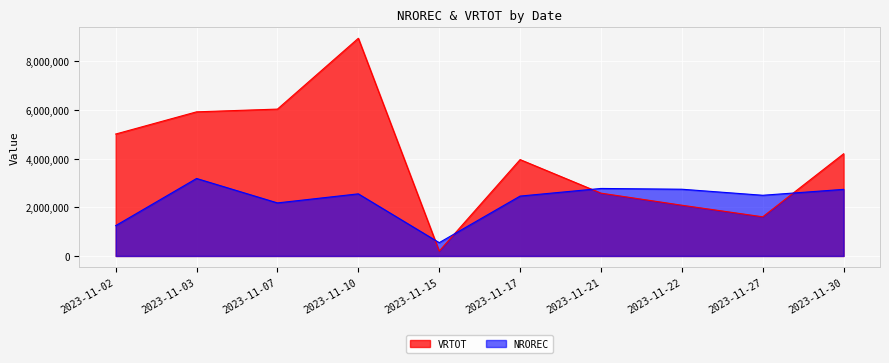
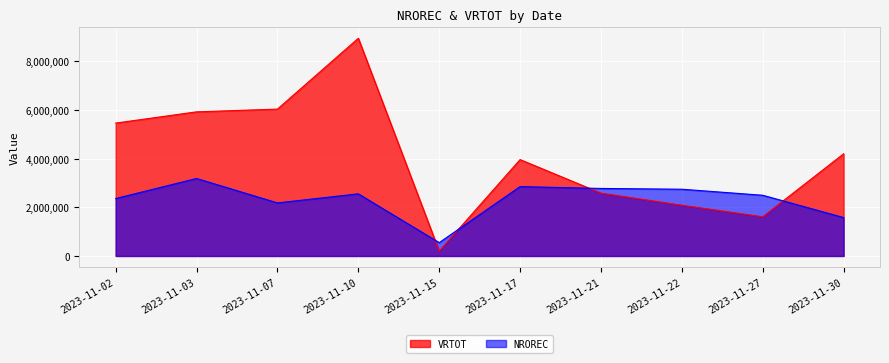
VRTOT, 2023-11-02: 5,000,000 -> 5,500,000
NROREC, 2023-11-02: 1,200,000 -> 2,400,000
NROREC, 2023-11-17: 2,500,000 -> 2,900,000
NROREC, 2023-11-30: 2,700,000 -> 1,600,000
